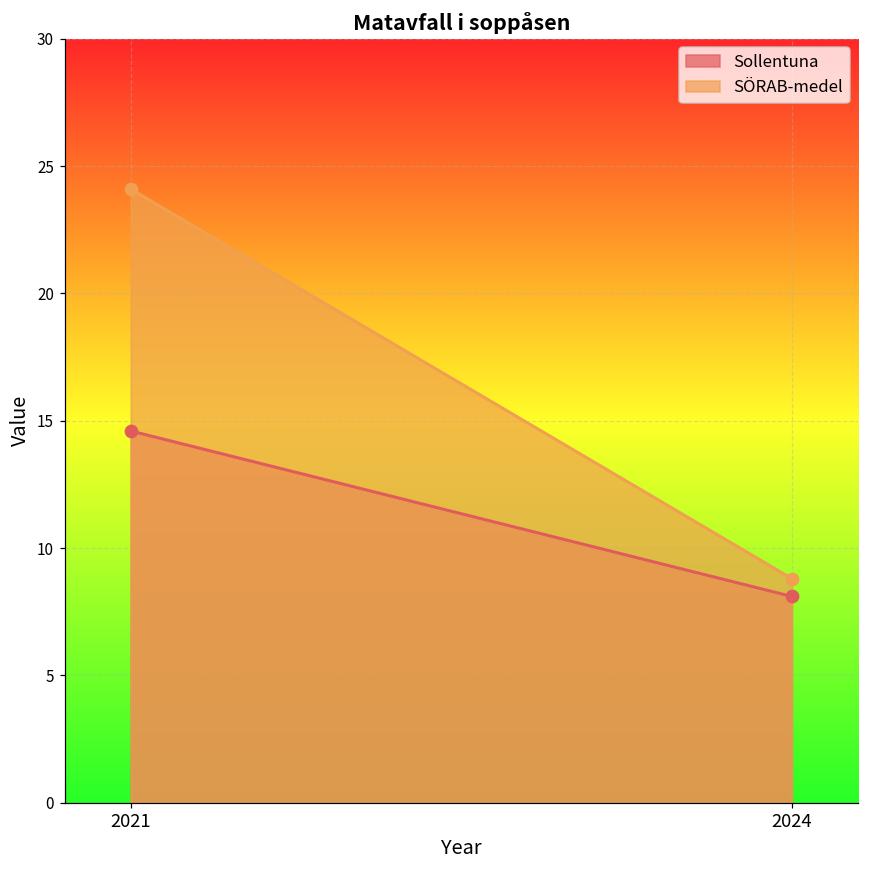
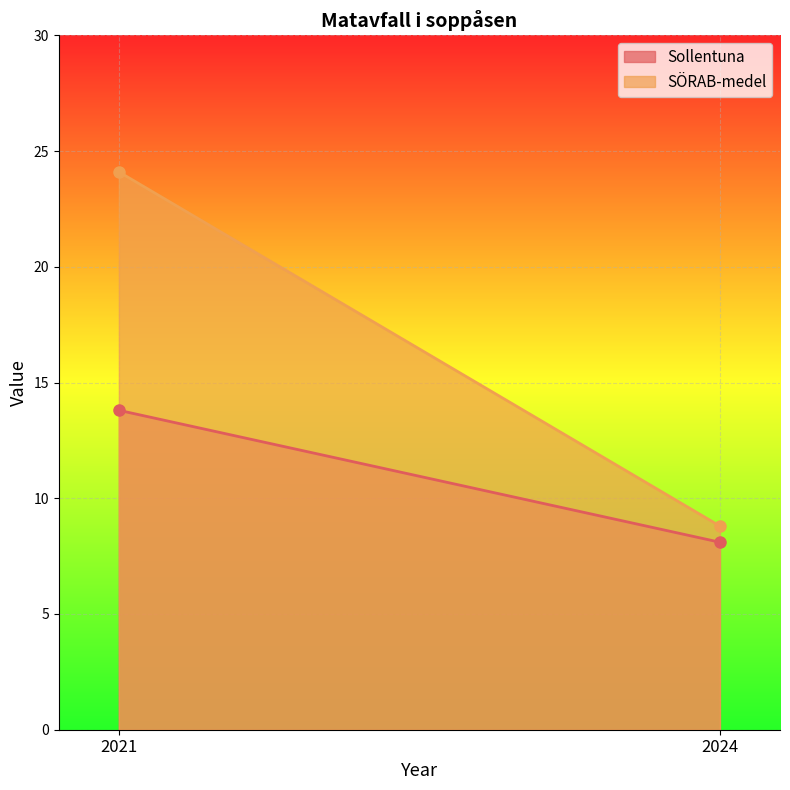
Sollentuna, 2021: 14.6 -> 13.8
